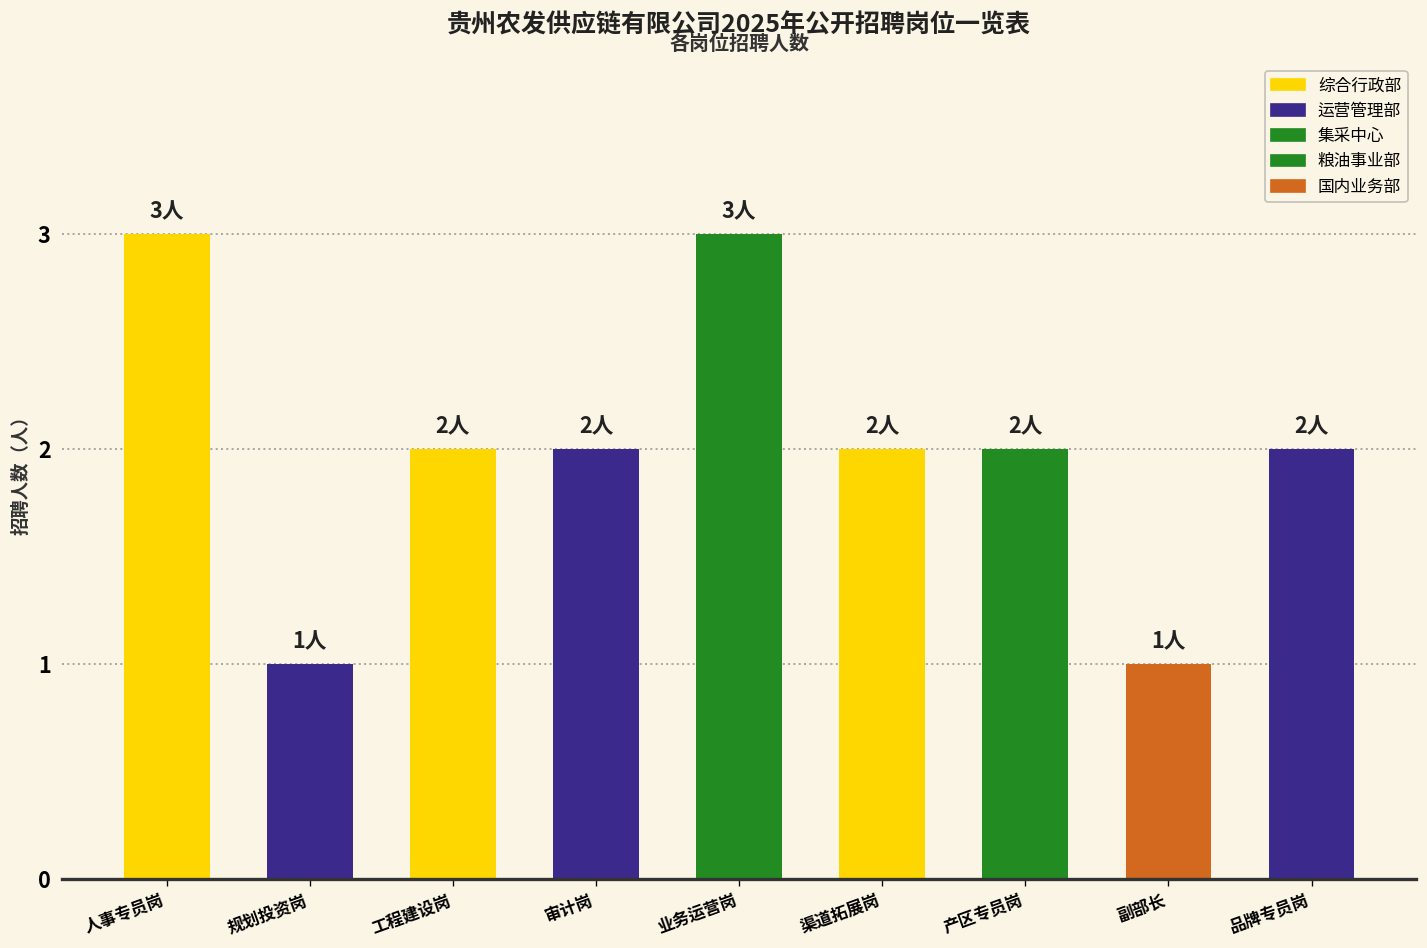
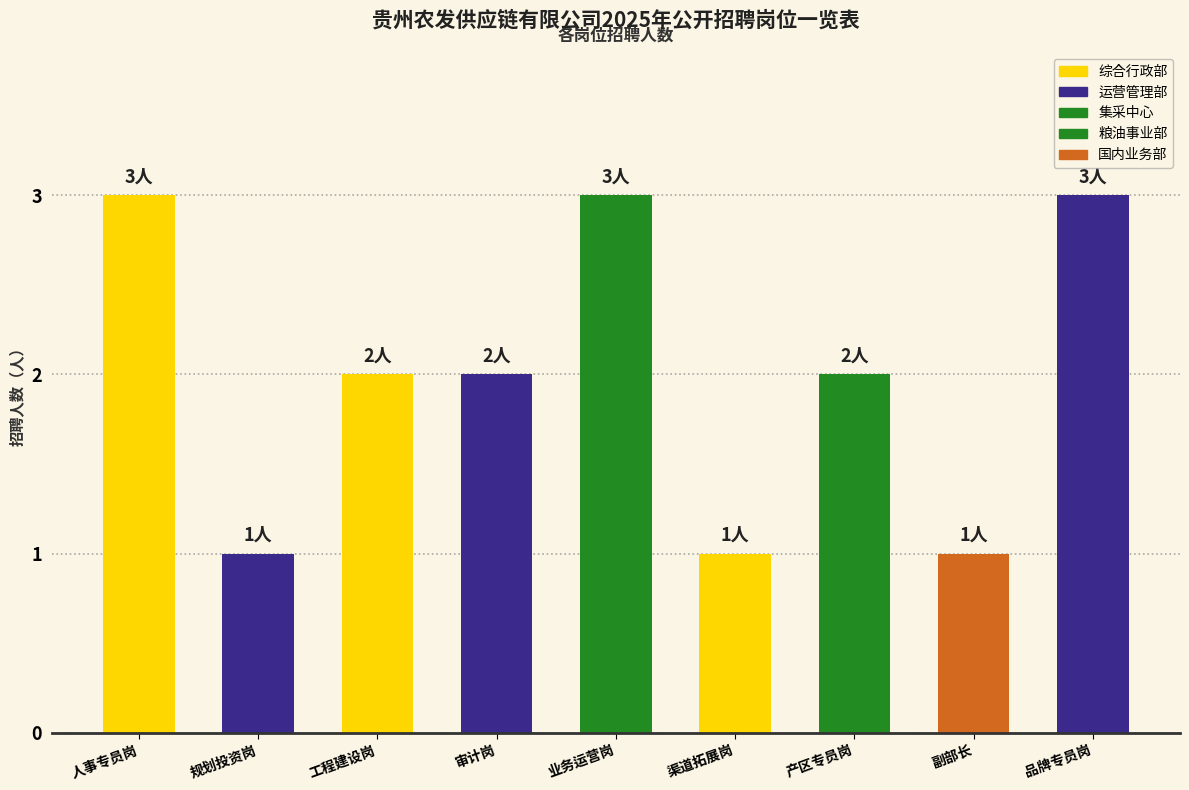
渠道拓展岗: 2人 -> 1人
品牌专员岗: 2人 -> 3人
